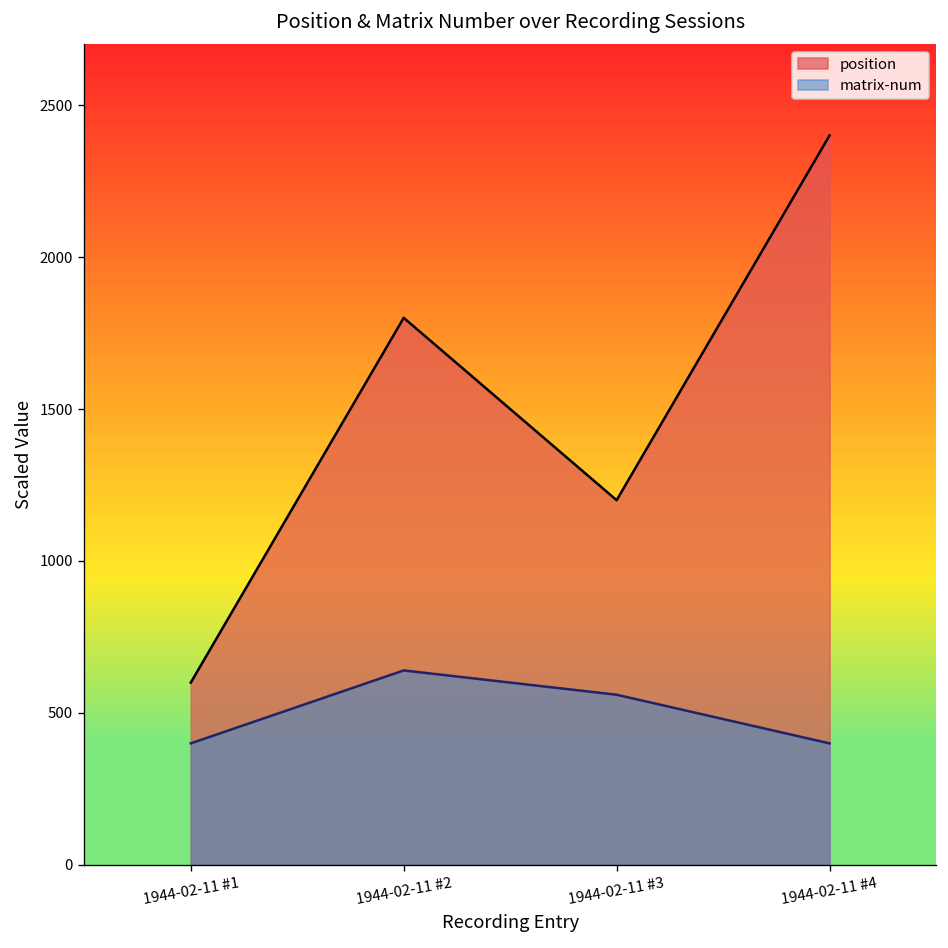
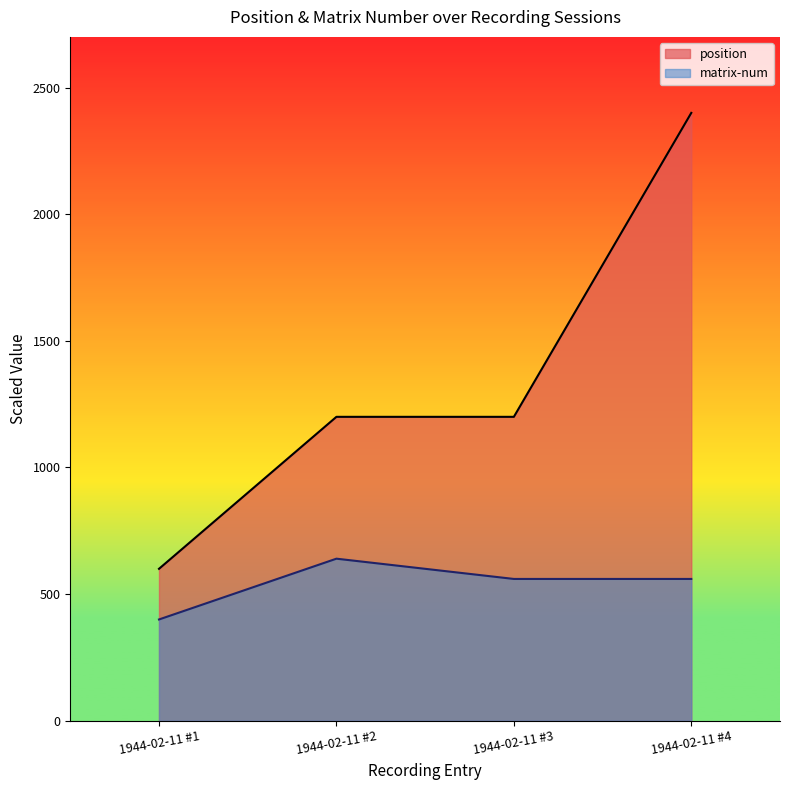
position, 1944-02-11 #2: 1800 -> 1200
matrix-num, 1944-02-11 #4: 400 -> 560
